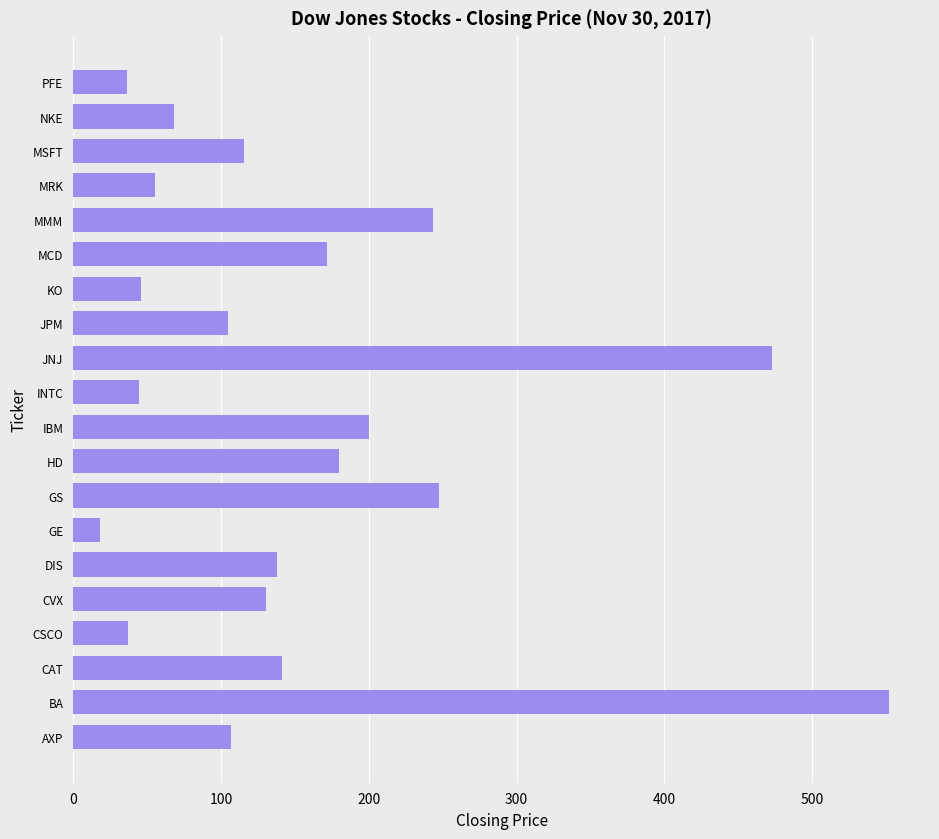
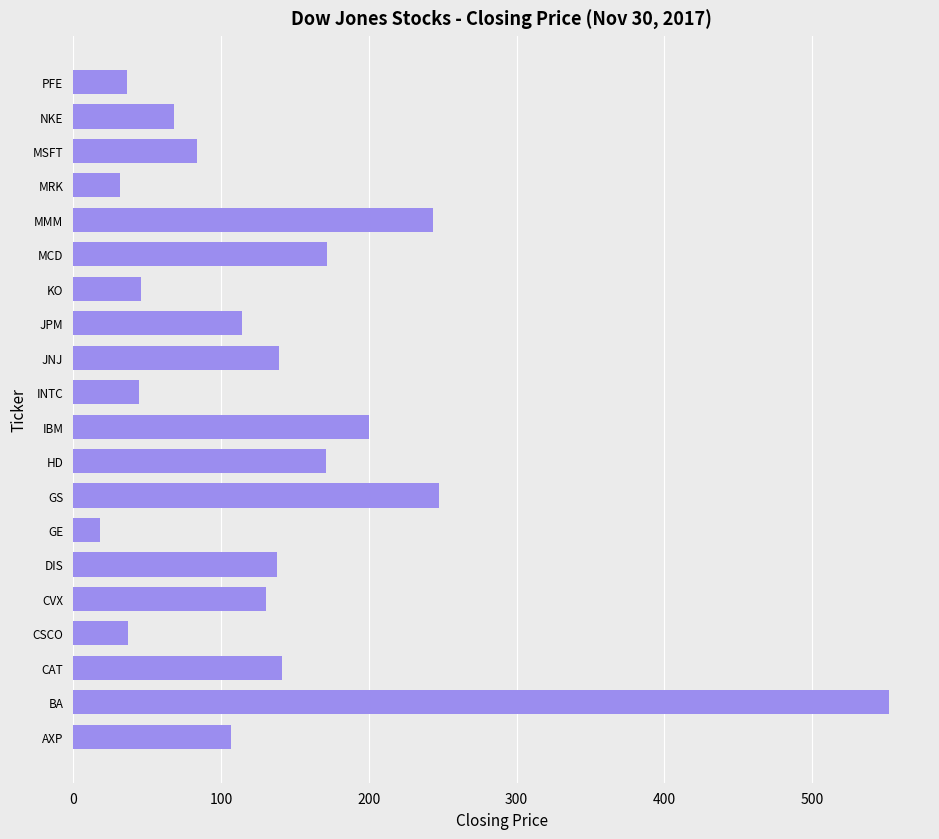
MSFT: 116 -> 84
MRK: 55 -> 32
JPM: 105 -> 114
JNJ: 473 -> 139
HD: 180 -> 171
